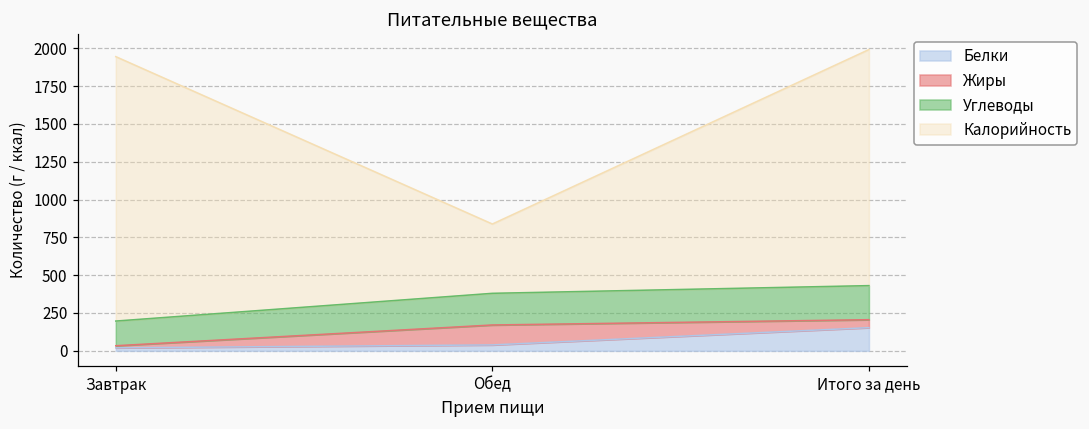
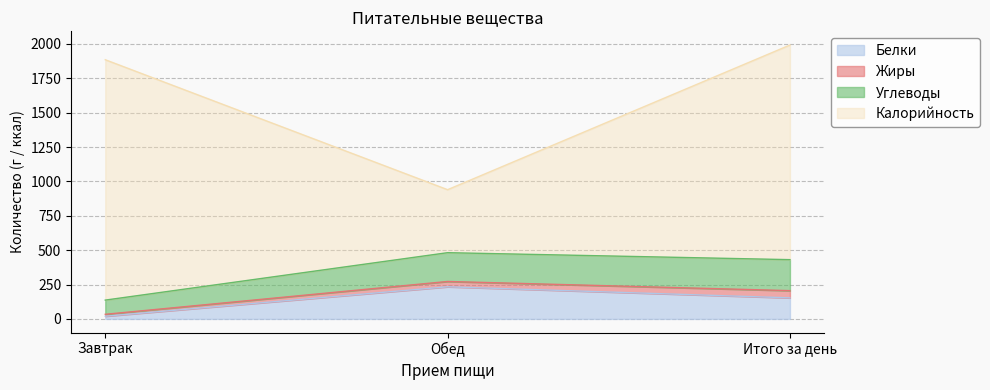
Углеводы, Завтрак: 160 -> 100
Белки, Обед: 40 -> 230
Жиры, Обед: 130 -> 40
